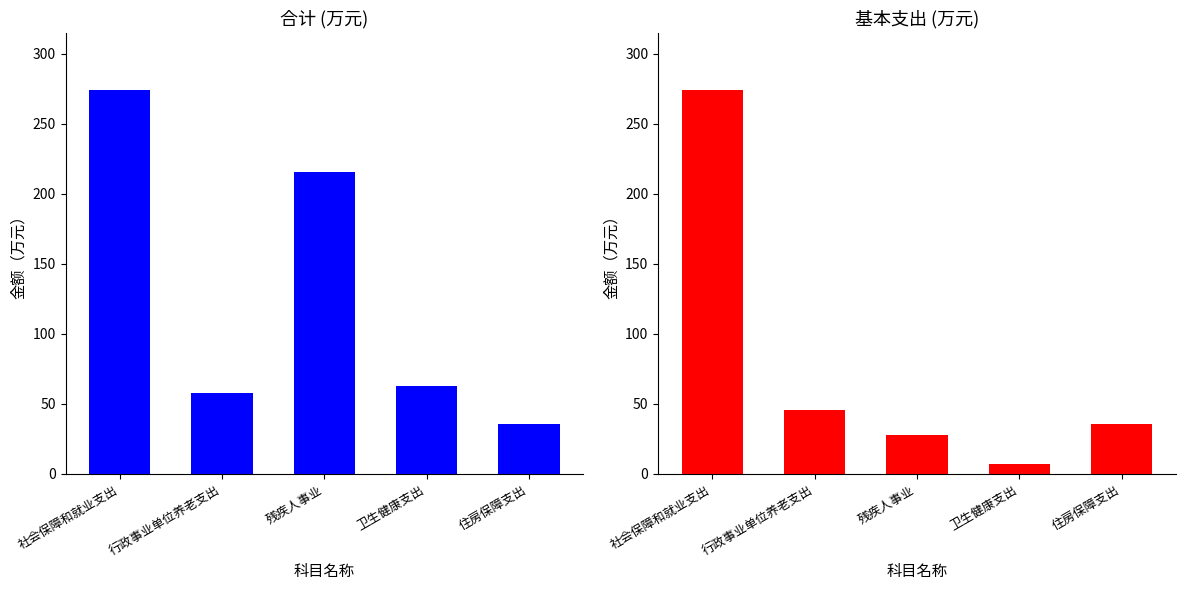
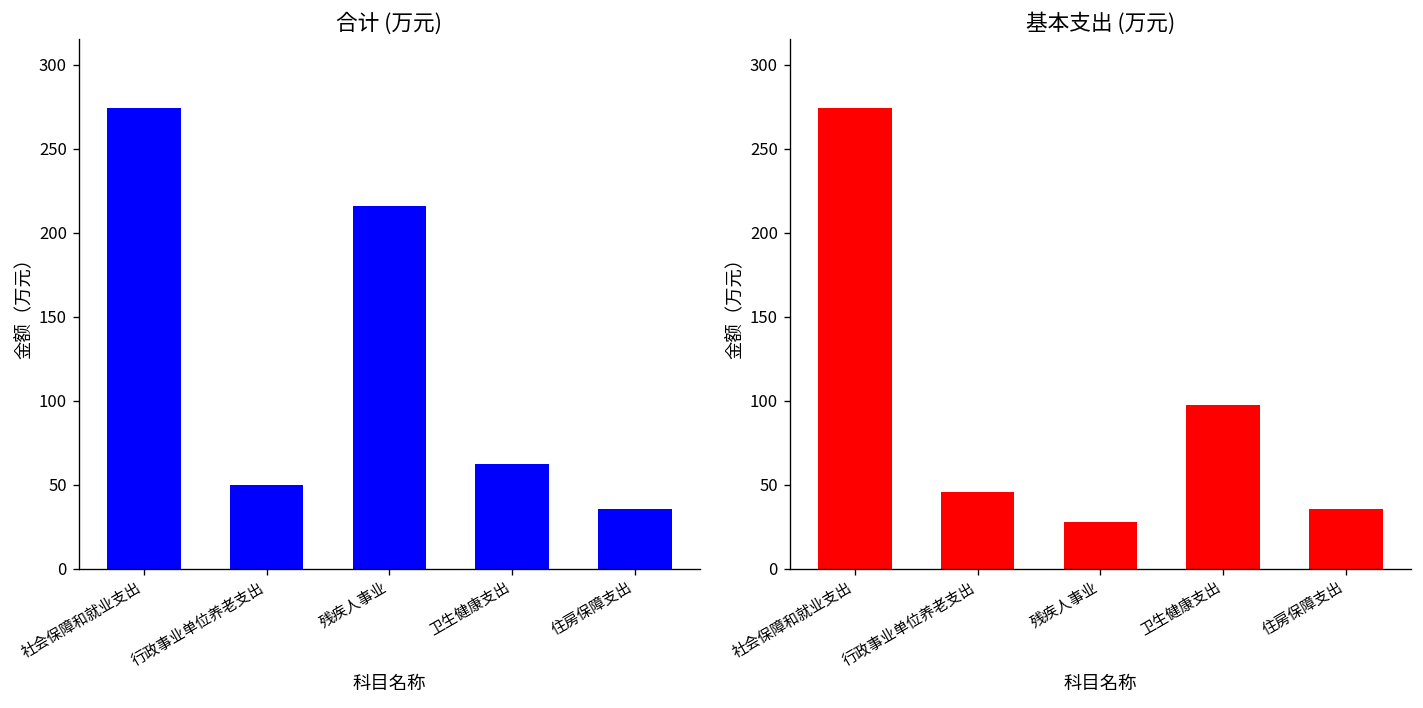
合计 (万元), 行政事业单位养老支出: 58 -> 50
基本支出 (万元), 卫生健康支出: 7 -> 98
